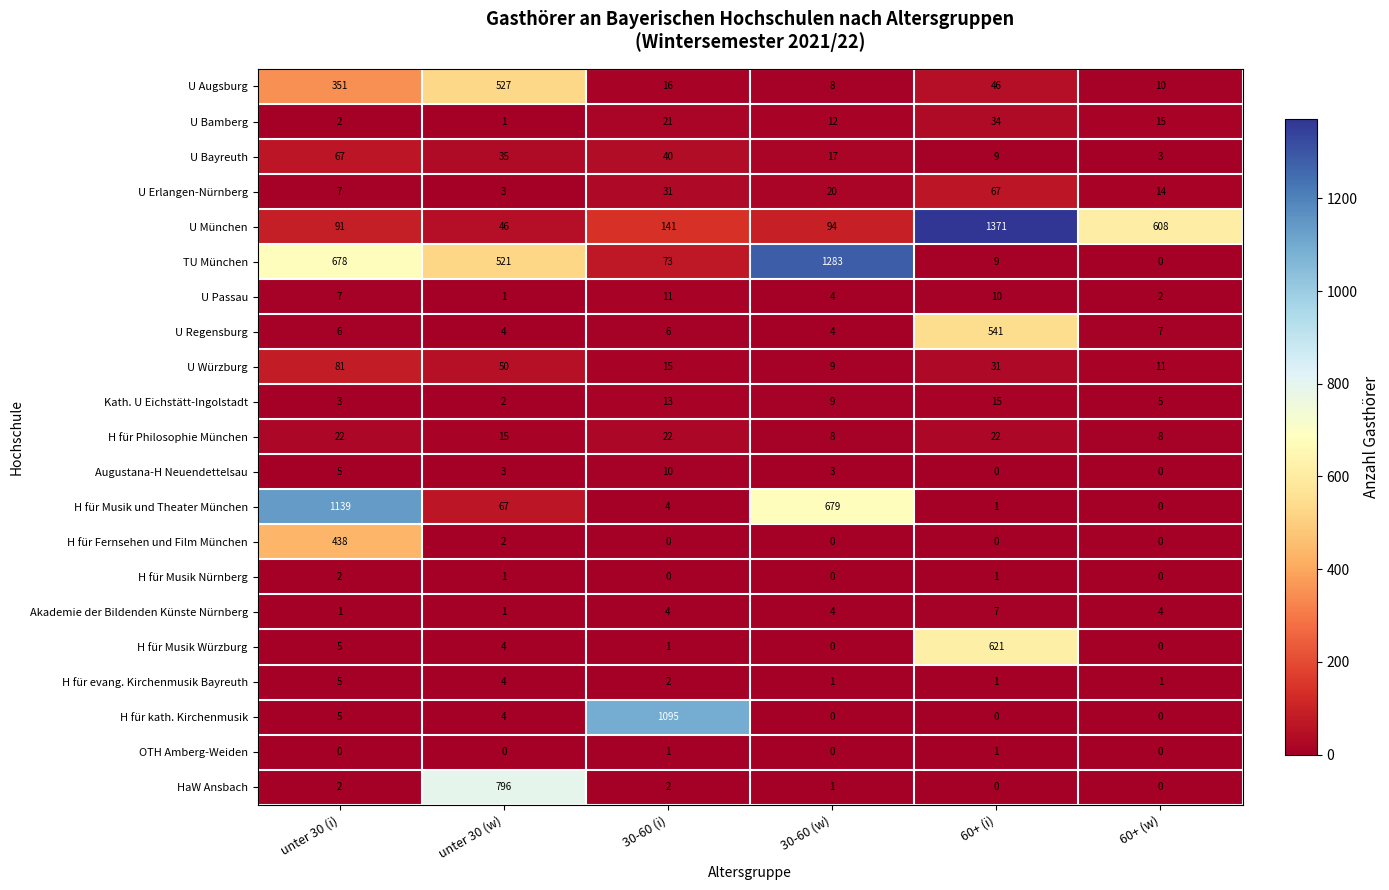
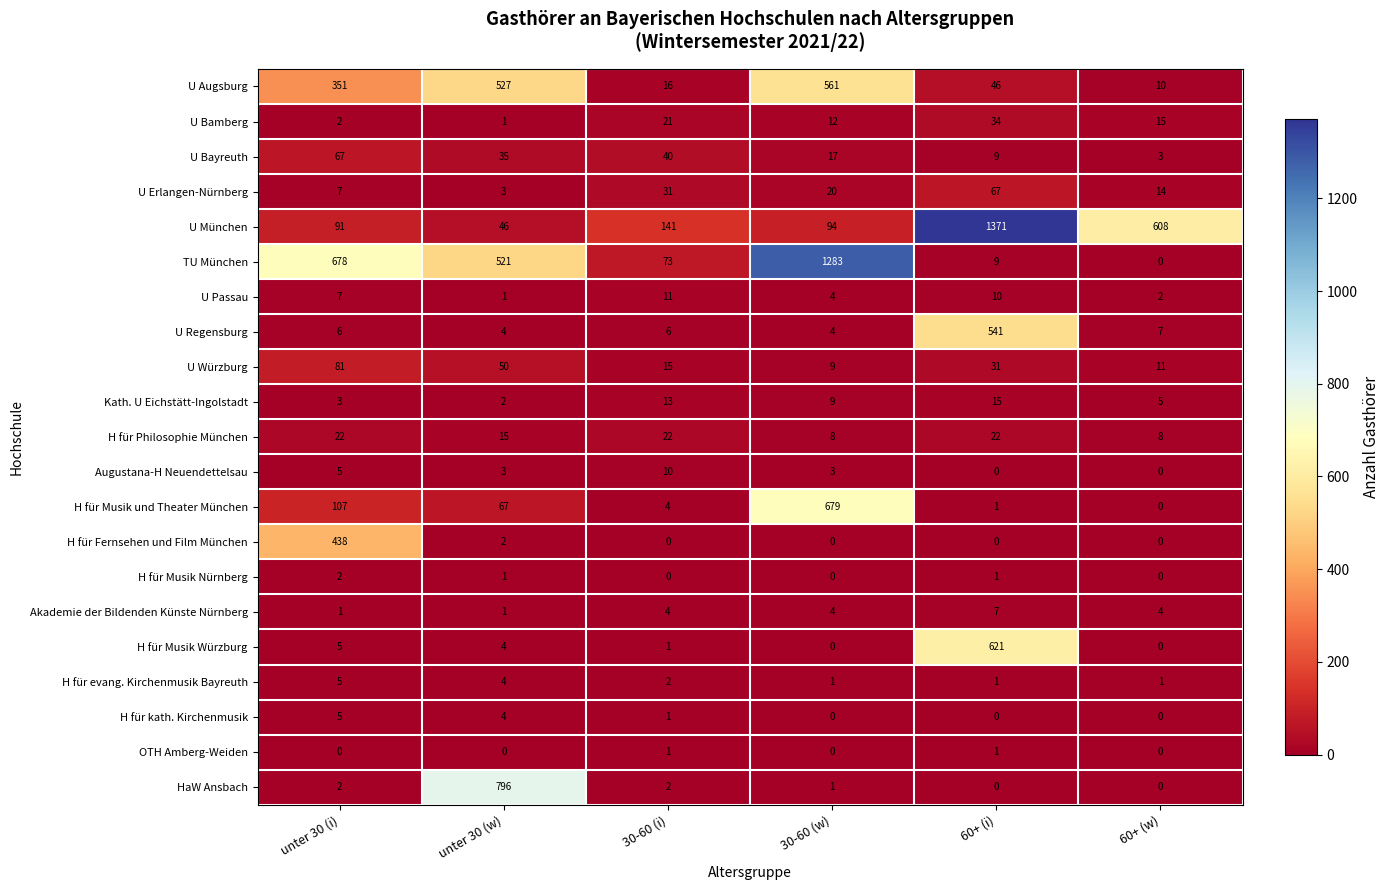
U Augsburg, 30-60 (w): 8 -> 561
H für Musik und Theater München, unter 30 (i): 1139 -> 107
H für kath. Kirchenmusik, 30-60 (i): 1095 -> 1
